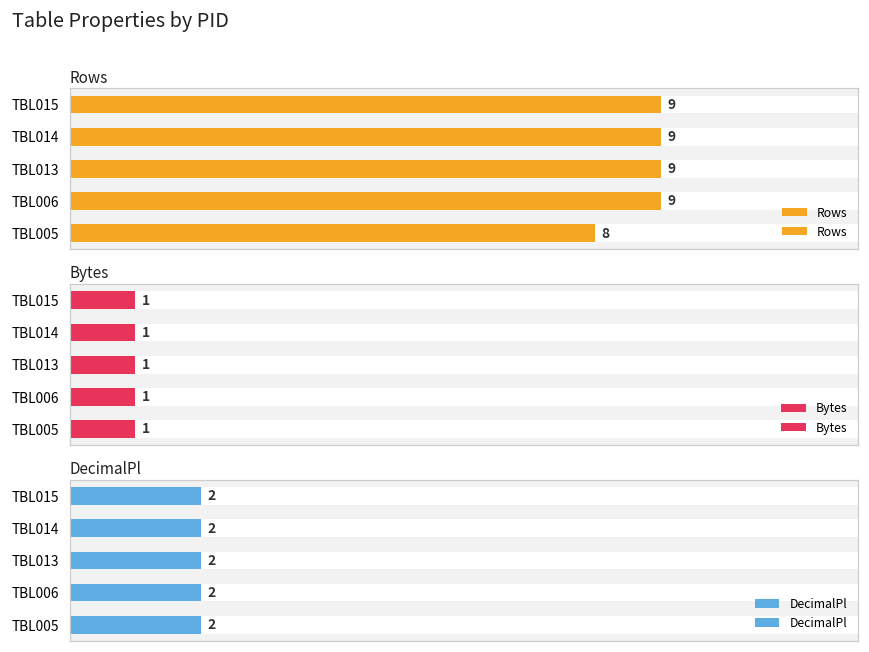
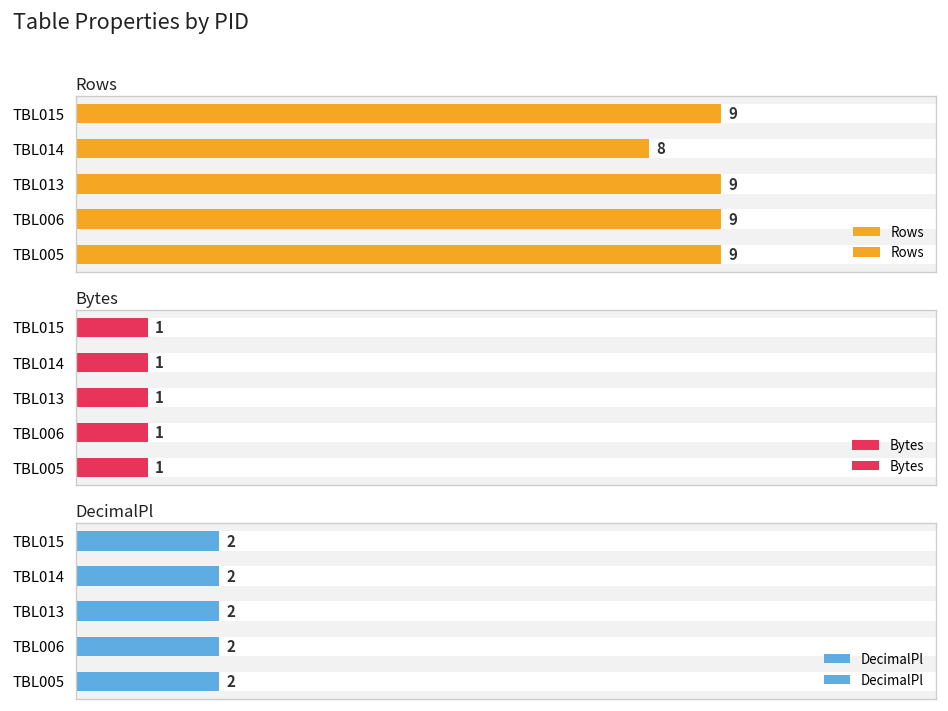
Rows, Rows, TBL014: 9 -> 8
Rows, Rows, TBL005: 8 -> 9
